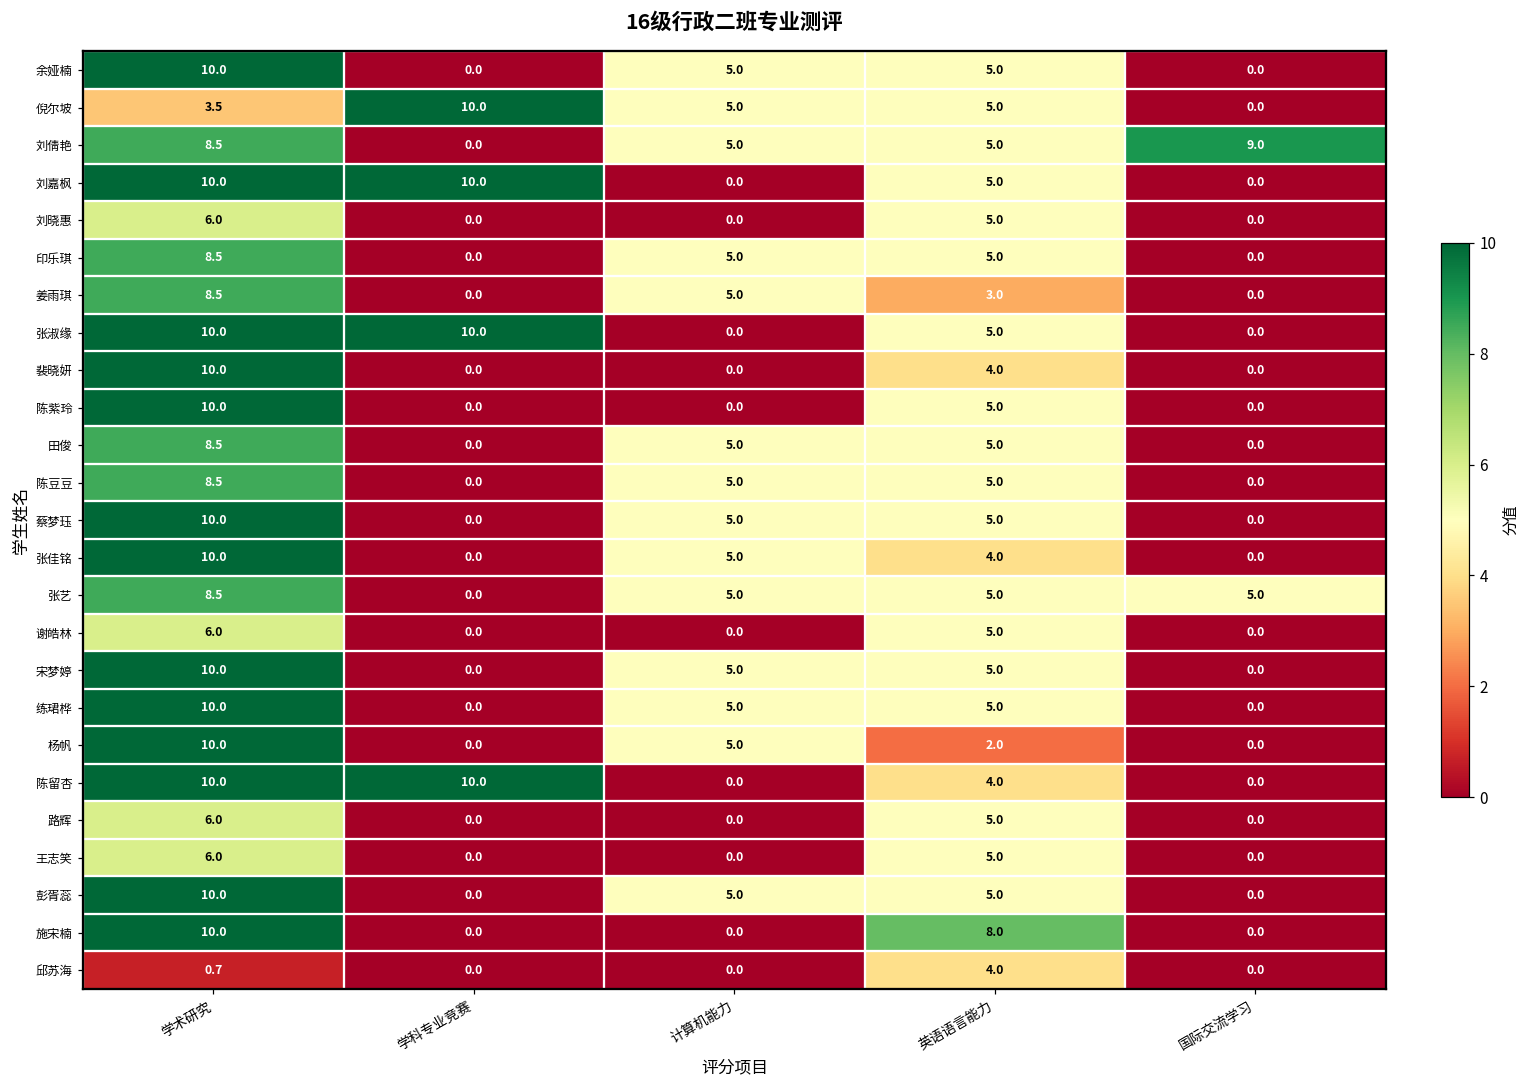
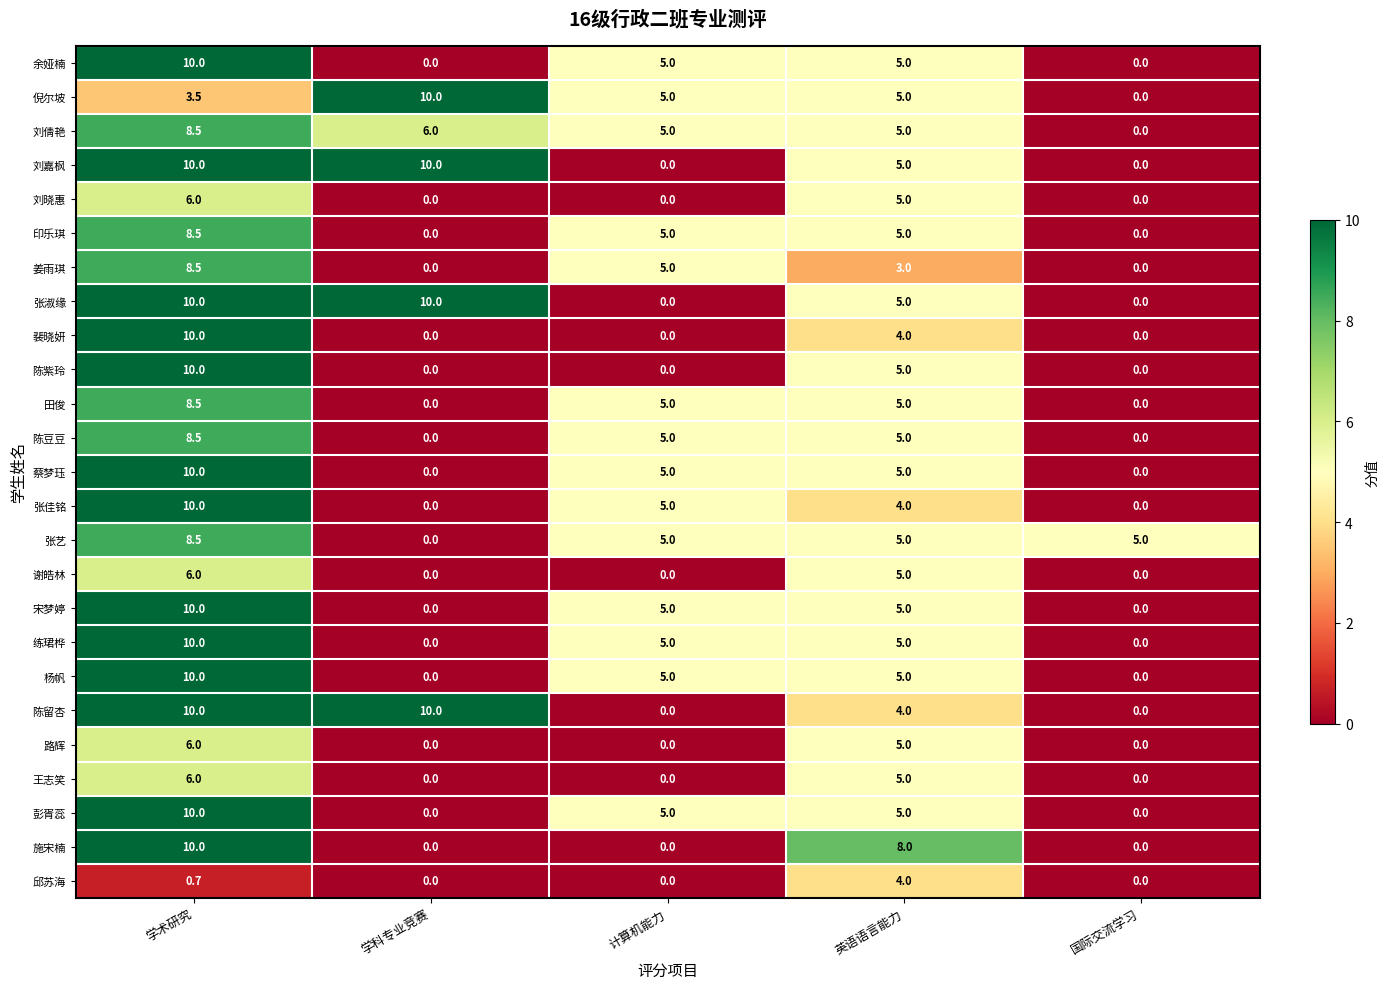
刘倩艳, 学科专业竞赛: 0.0 -> 6.0
刘倩艳, 国际交流学习: 9.0 -> 0.0
杨帆, 英语语言能力: 2.0 -> 5.0
